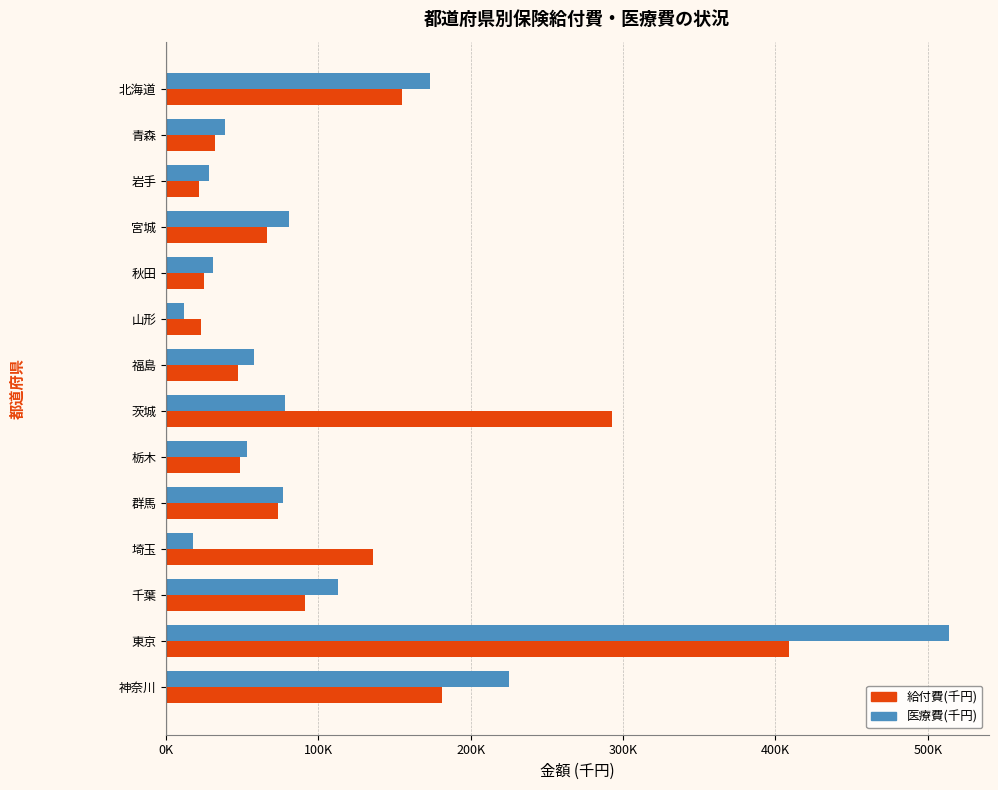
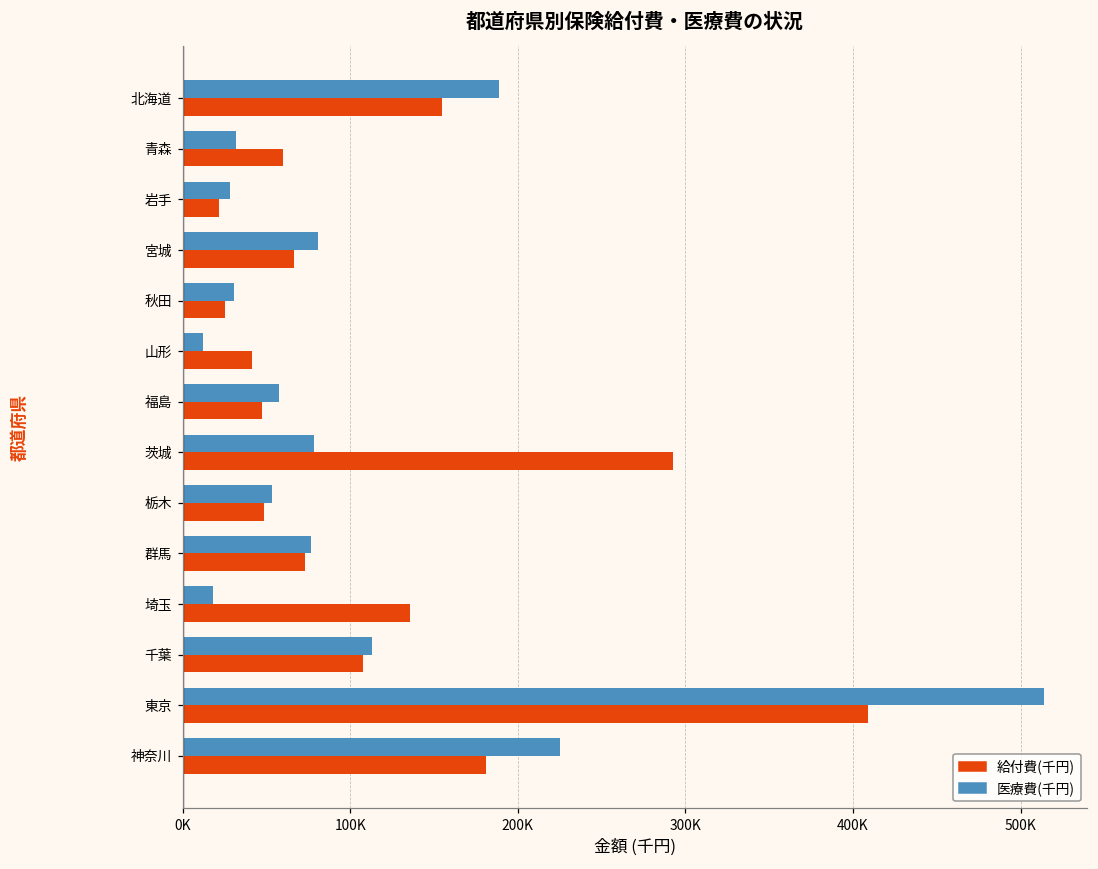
医療費(千円), 北海道: 173000 -> 189000
医療費(千円), 青森: 39000 -> 32000
給付費(千円), 青森: 32000 -> 60000
給付費(千円), 山形: 23000 -> 42000
給付費(千円), 千葉: 91000 -> 108000
